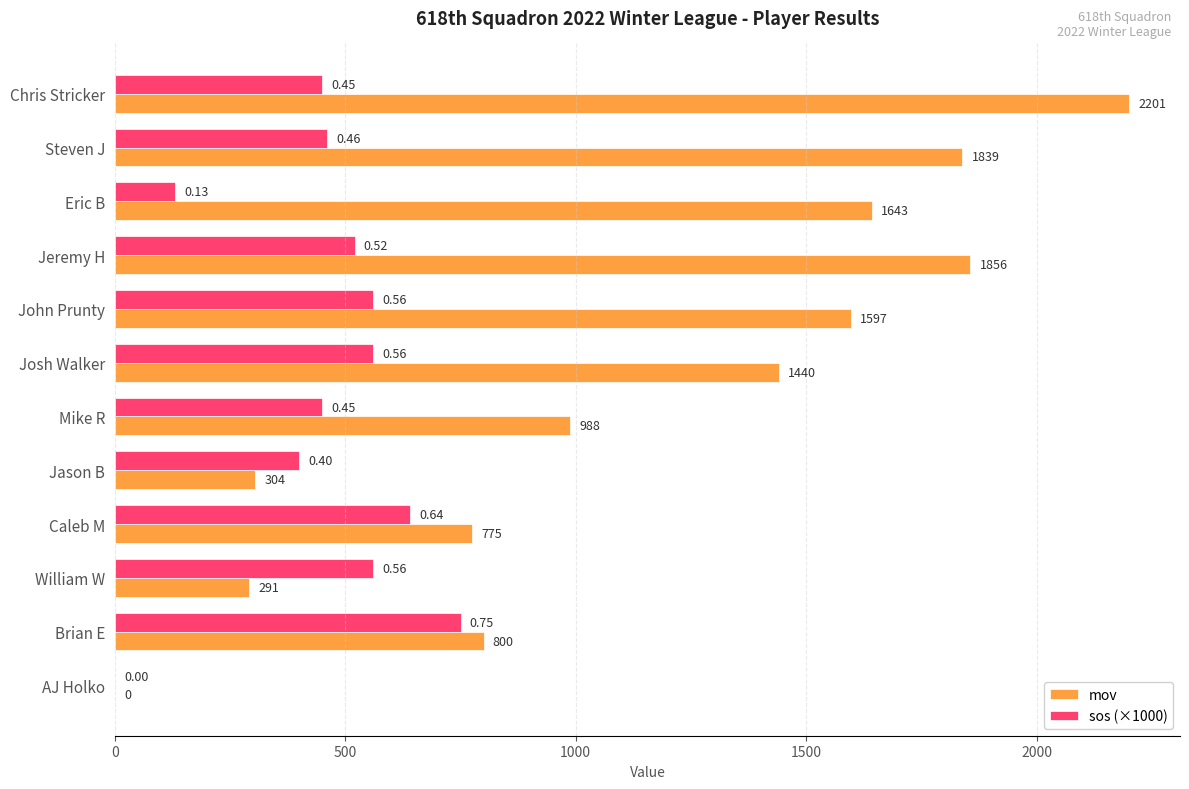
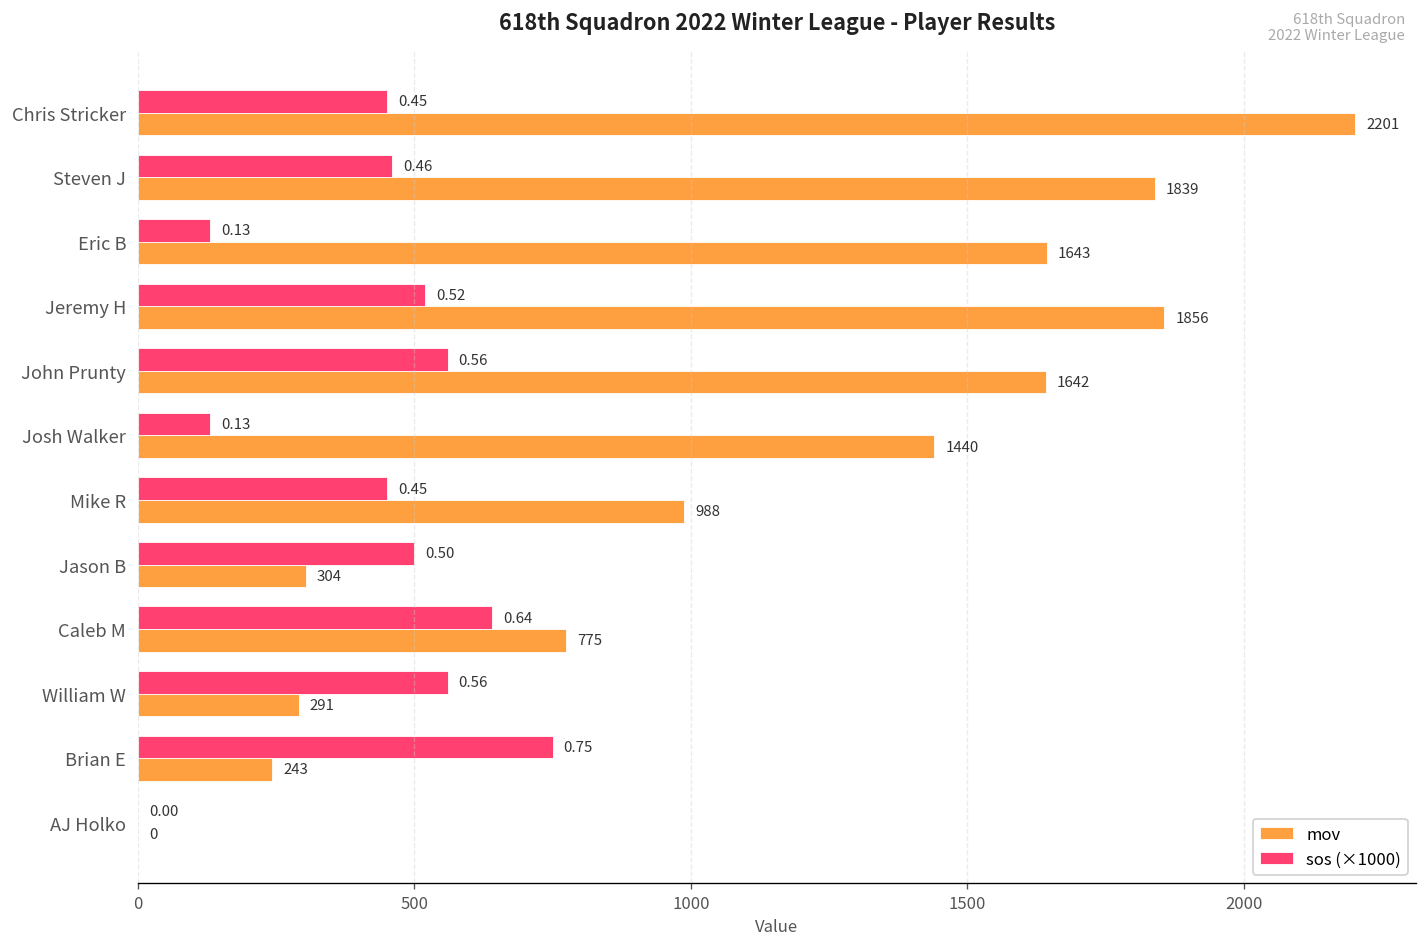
mov, John Prunty: 1597 -> 1642
sos (×1000), Josh Walker: 0.56 -> 0.13
sos (×1000), Jason B: 0.40 -> 0.50
mov, Brian E: 800 -> 243
